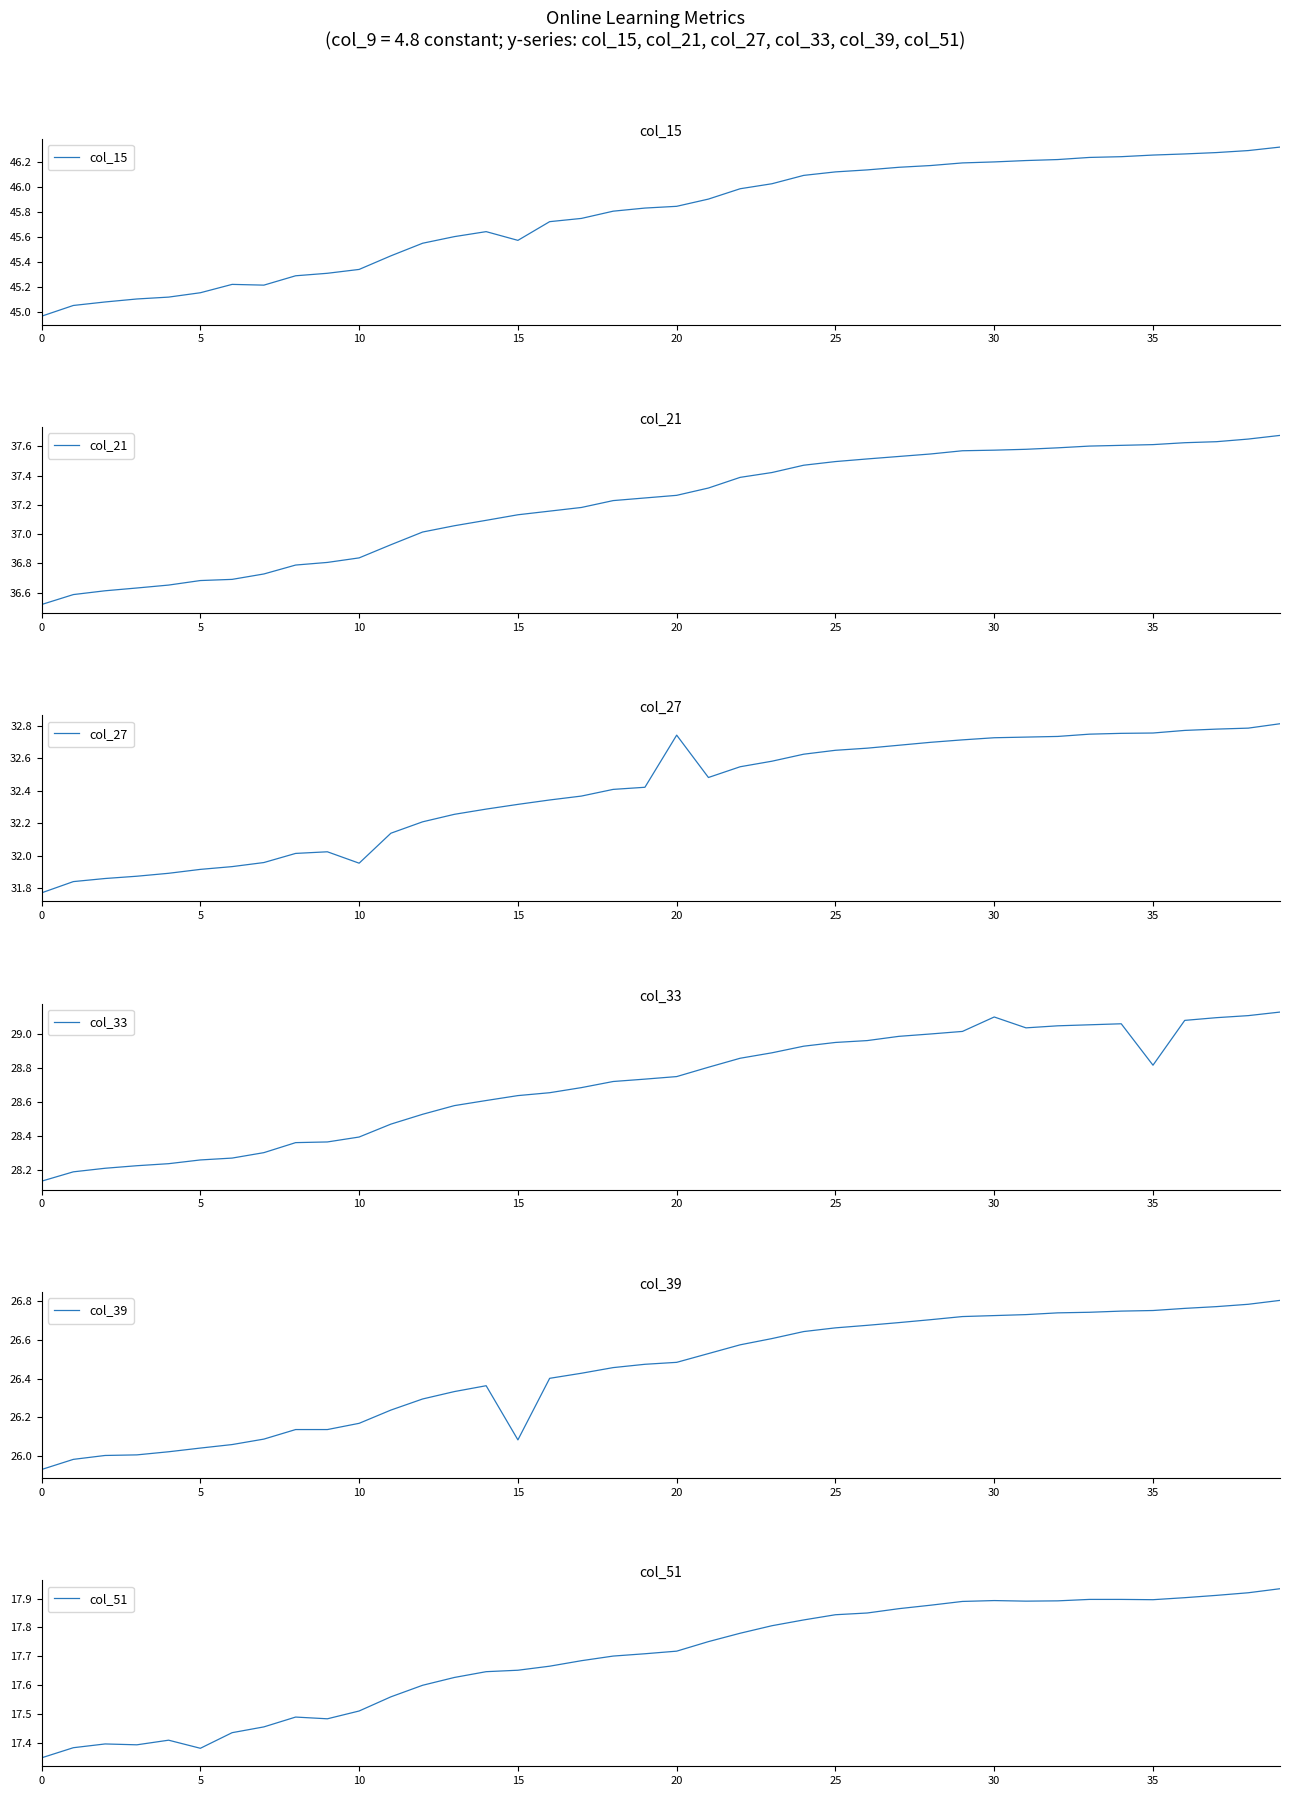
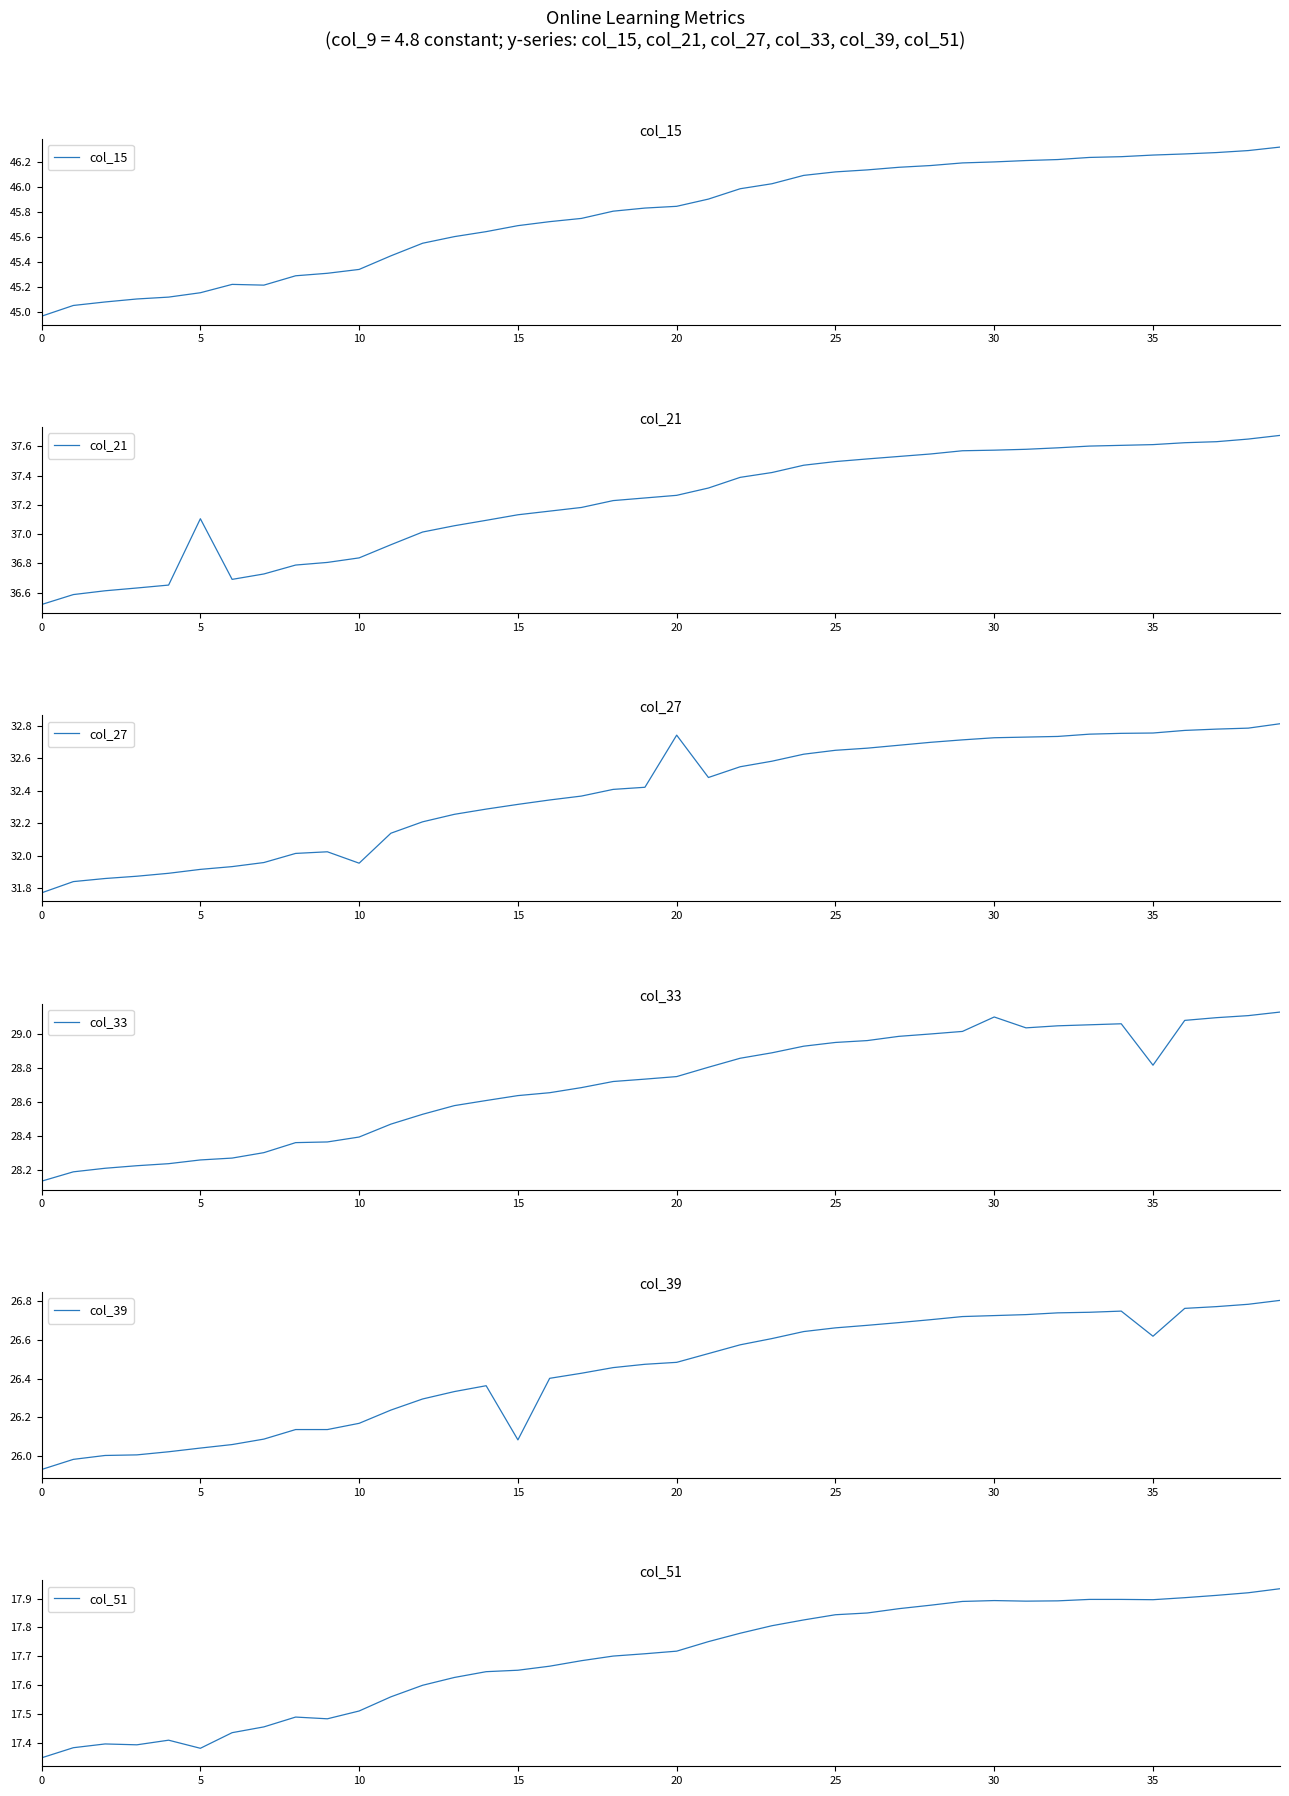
col_15, 15: 45.57 -> 45.69
col_21, 5: 36.68 -> 37.11
col_39, 35: 26.75 -> 26.62
